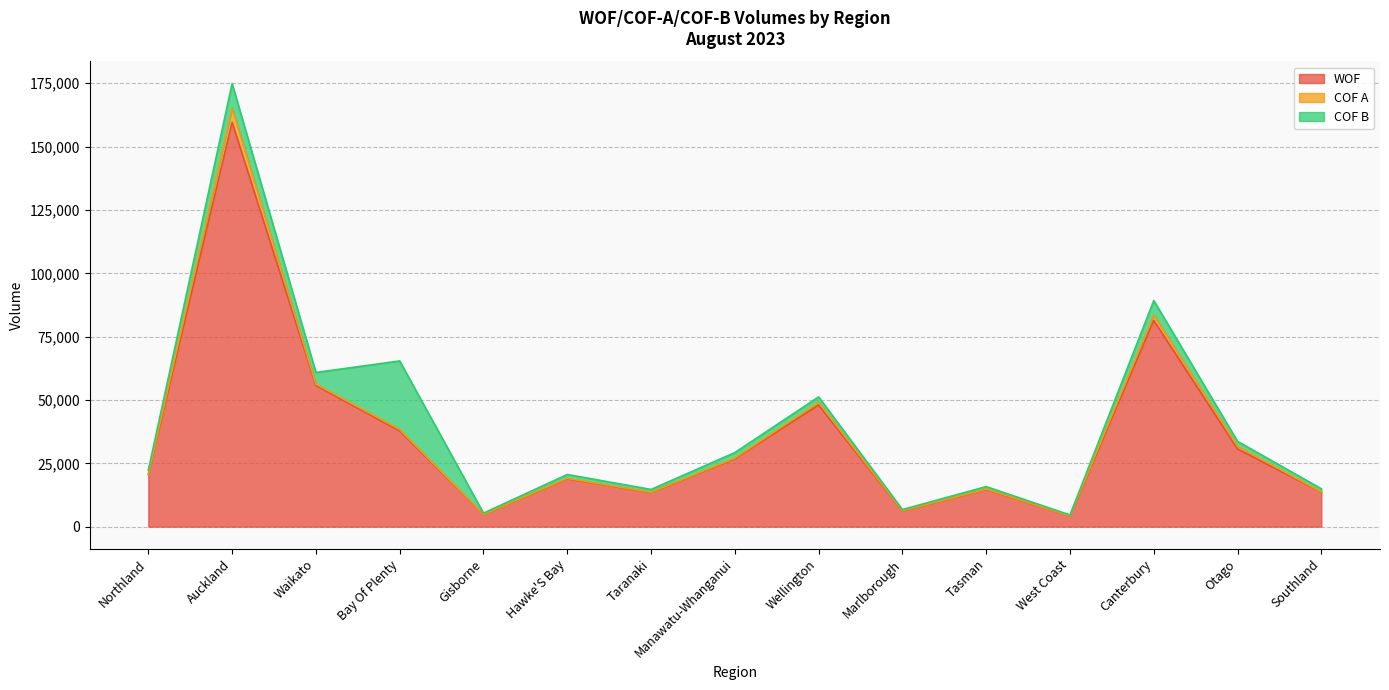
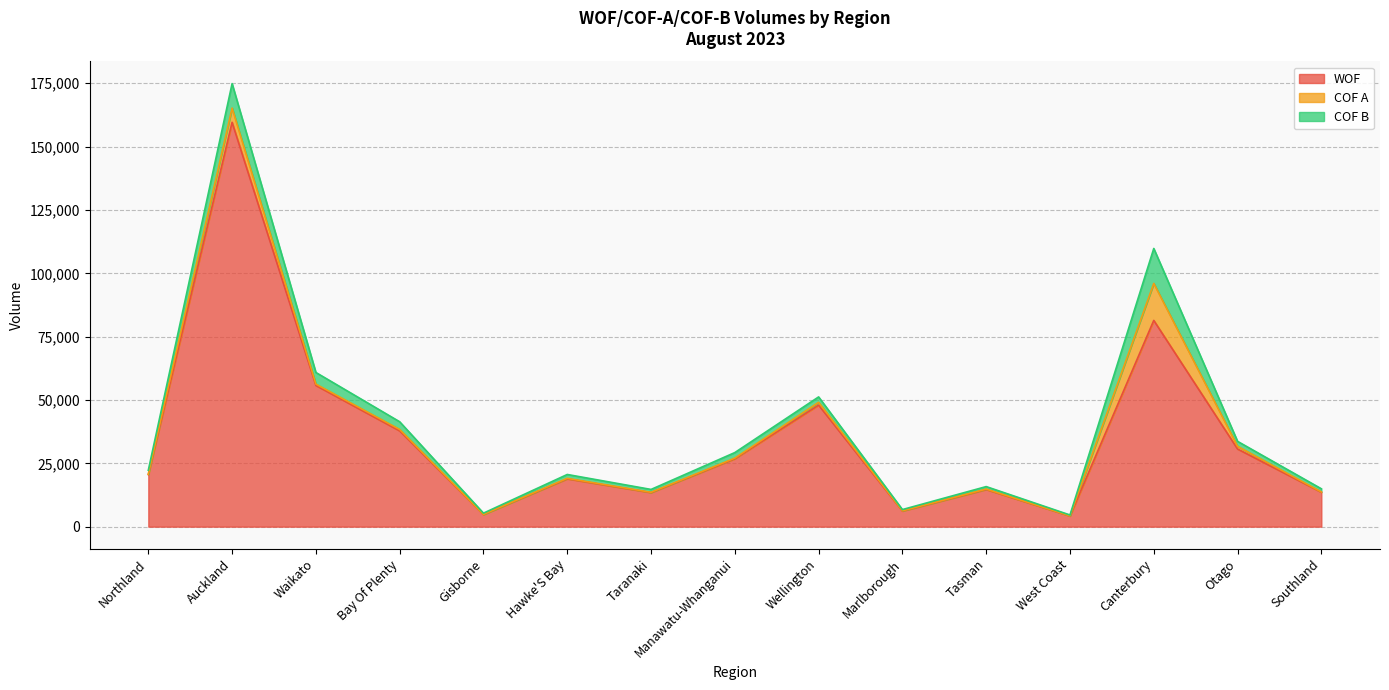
COF B, Bay Of Plenty: 27,000 -> 3,000
COF A, Canterbury: 2,000 -> 15,000
COF B, Canterbury: 6,000 -> 14,000
